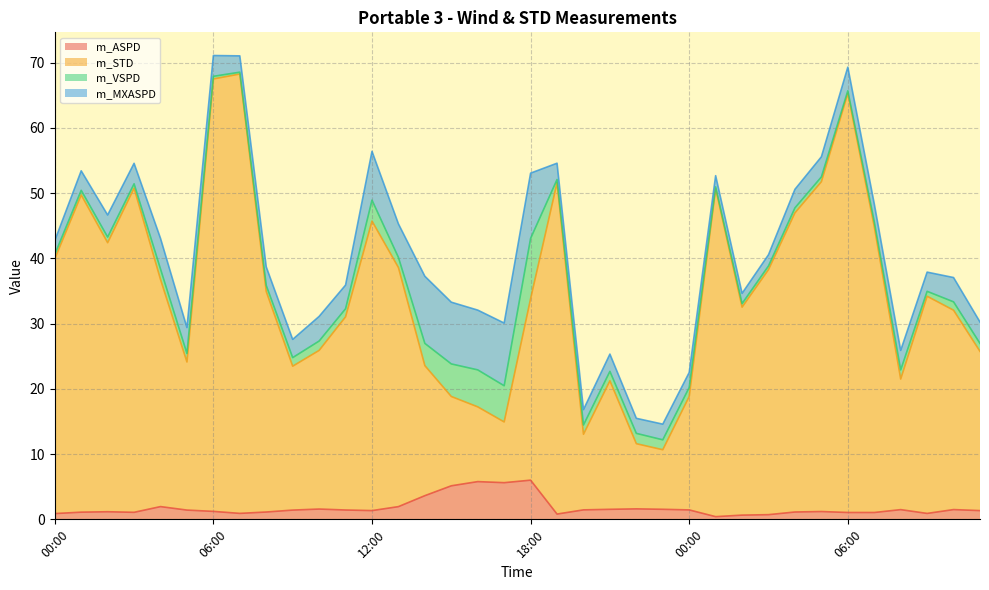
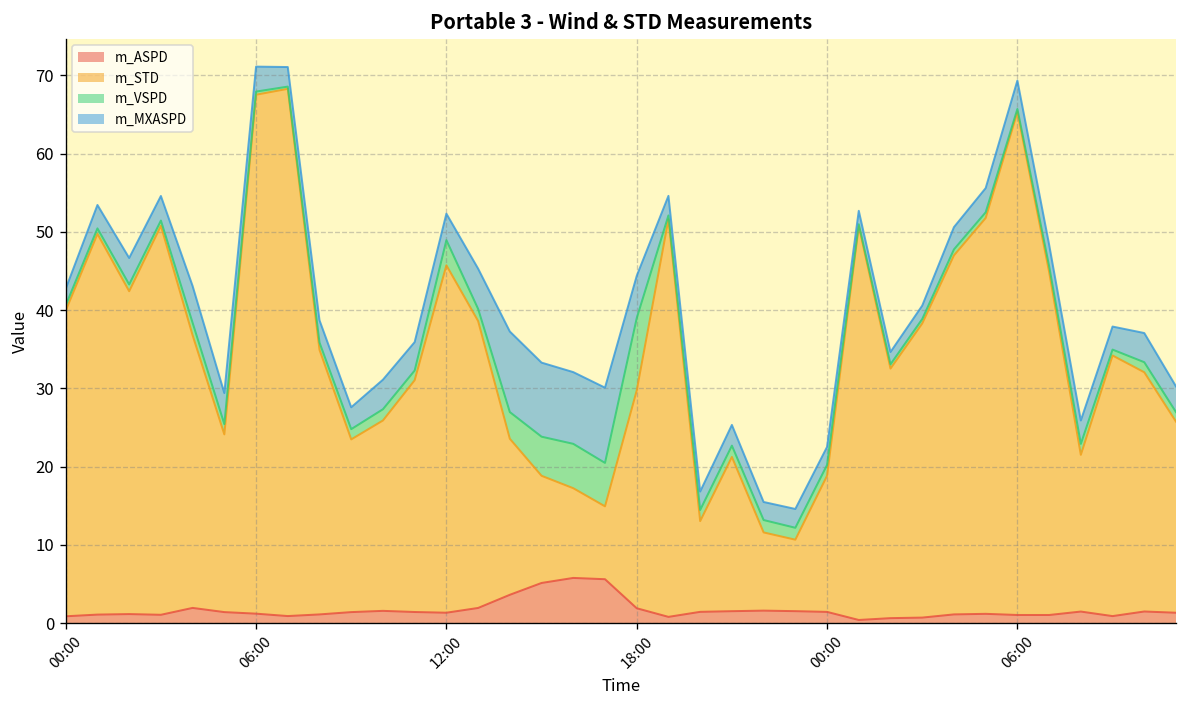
m_MXASPD, 12:00: 7 -> 3
m_ASPD, 18:00: 6 -> 2
m_MXASPD, 18:00: 10 -> 5
